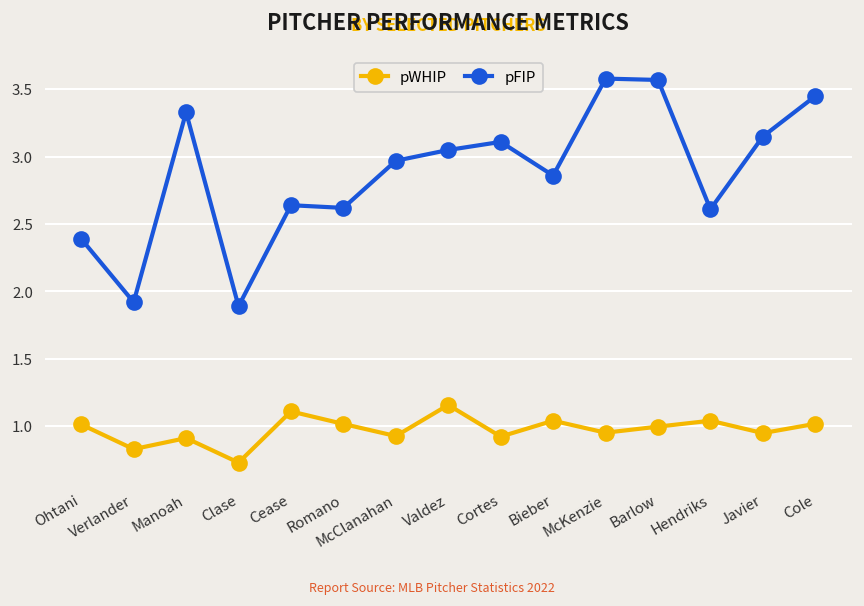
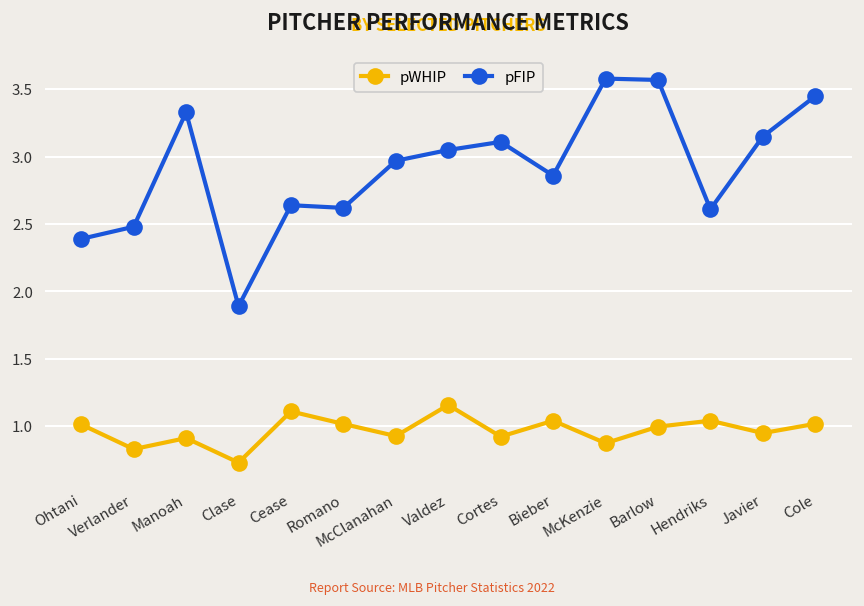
pFIP, Verlander: 1.92 -> 2.48
pWHIP, McKenzie: 0.95 -> 0.87
